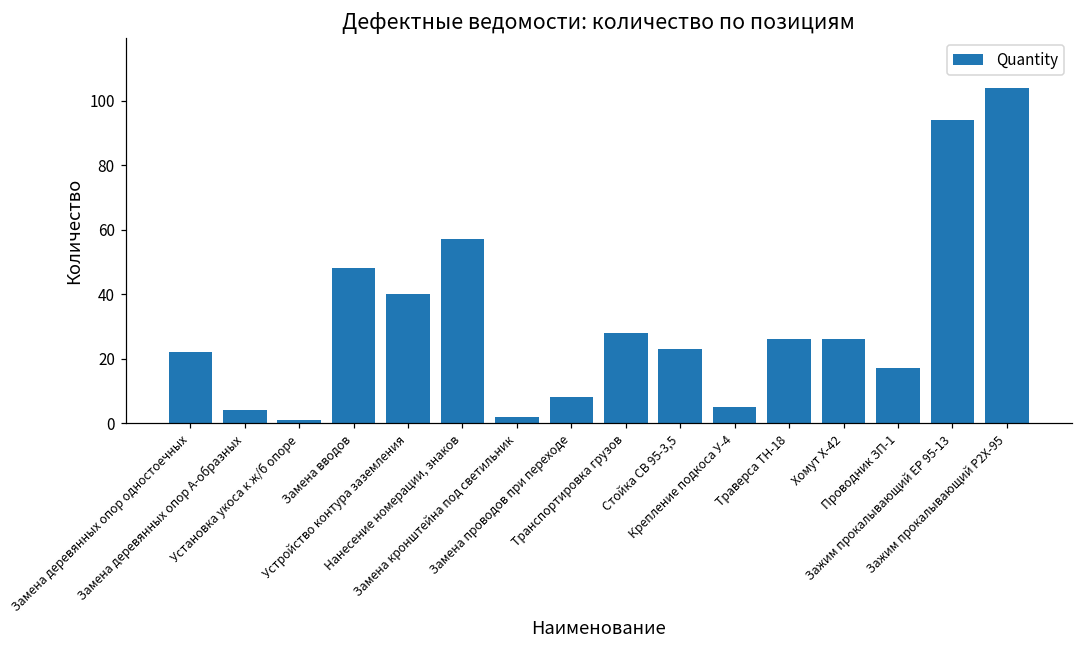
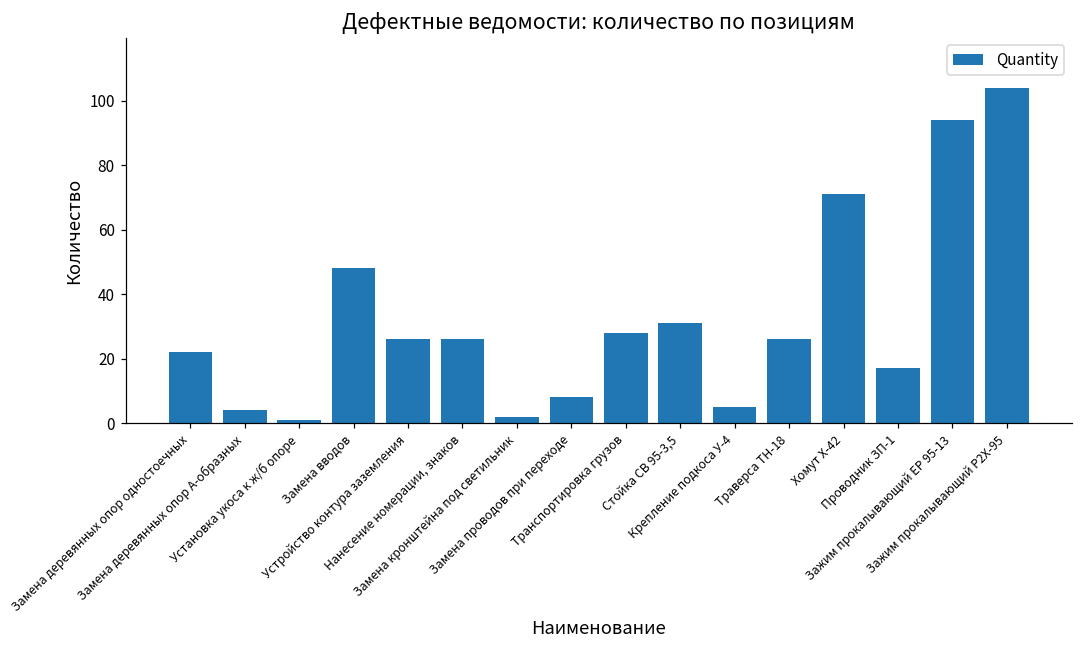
Устройство контура заземления: 40 -> 26
Нанесение номерации, знаков: 57 -> 26
Стойка СВ 95-3,5: 23 -> 31
Хомут Х-42: 26 -> 71
